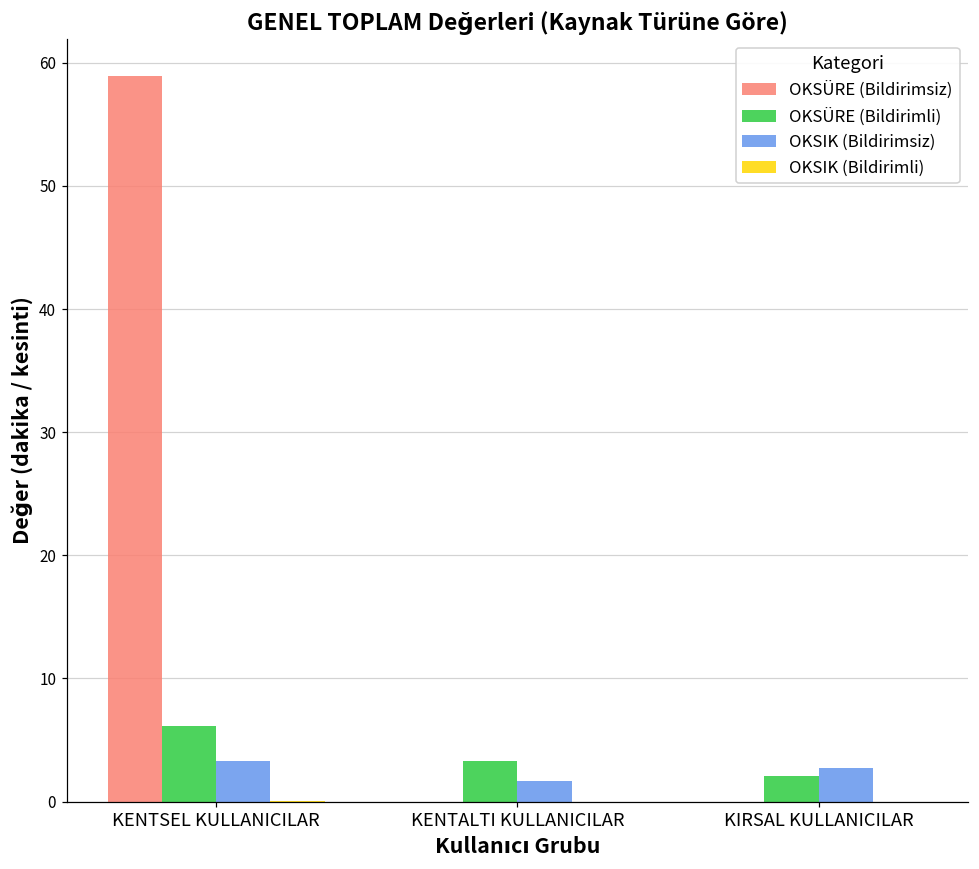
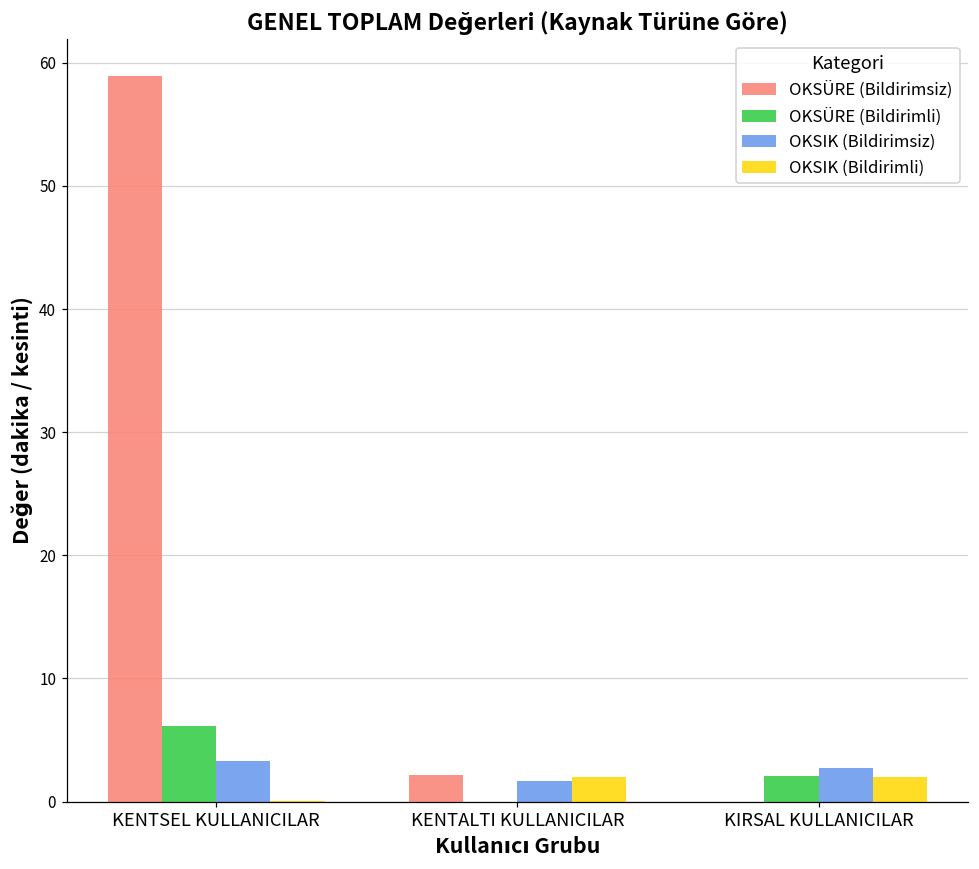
OKSÜRE (Bildirimsiz), KENTALTI KULLANICILAR: 0.0 -> 2.2
OKSÜRE (Bildirimli), KENTALTI KULLANICILAR: 3.3 -> 0.0
OKSIK (Bildirimli), KENTALTI KULLANICILAR: 0 -> 2
OKSIK (Bildirimli), KIRSAL KULLANICILAR: 0 -> 2
